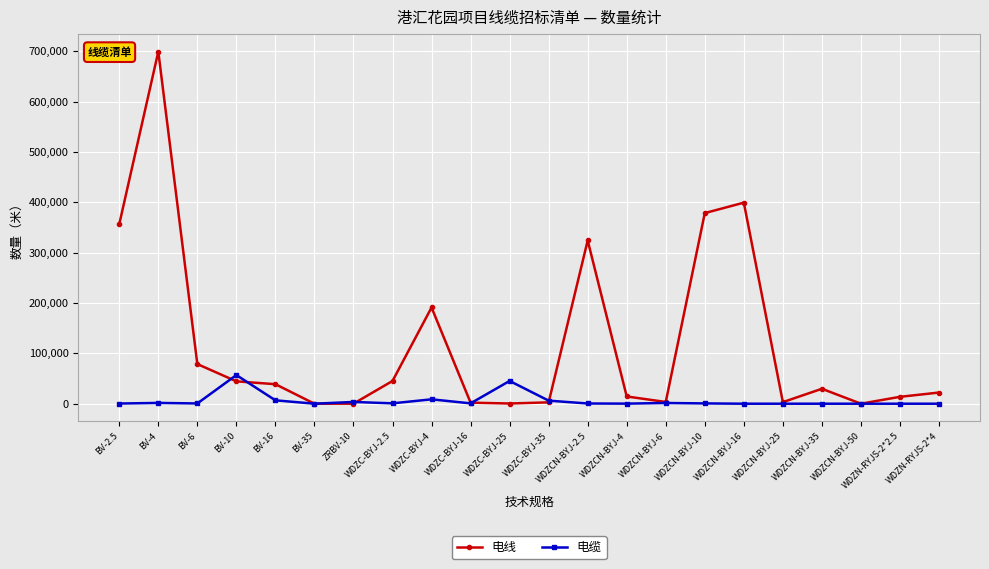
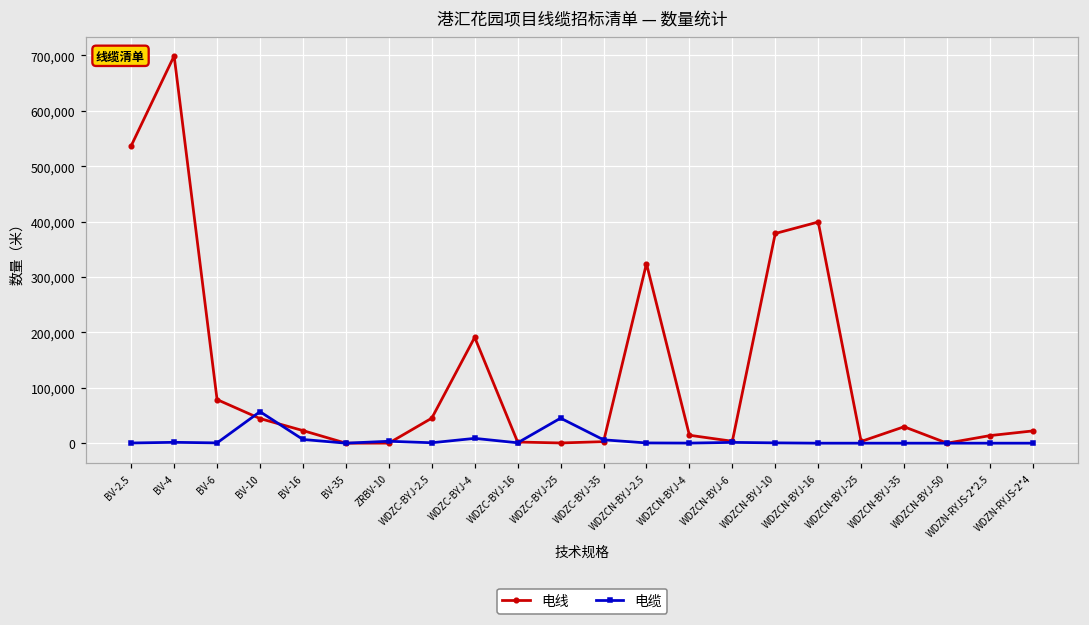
电线, BV-2.5: 360,000 -> 540,000
电线, BV-16: 40,000 -> 20,000
